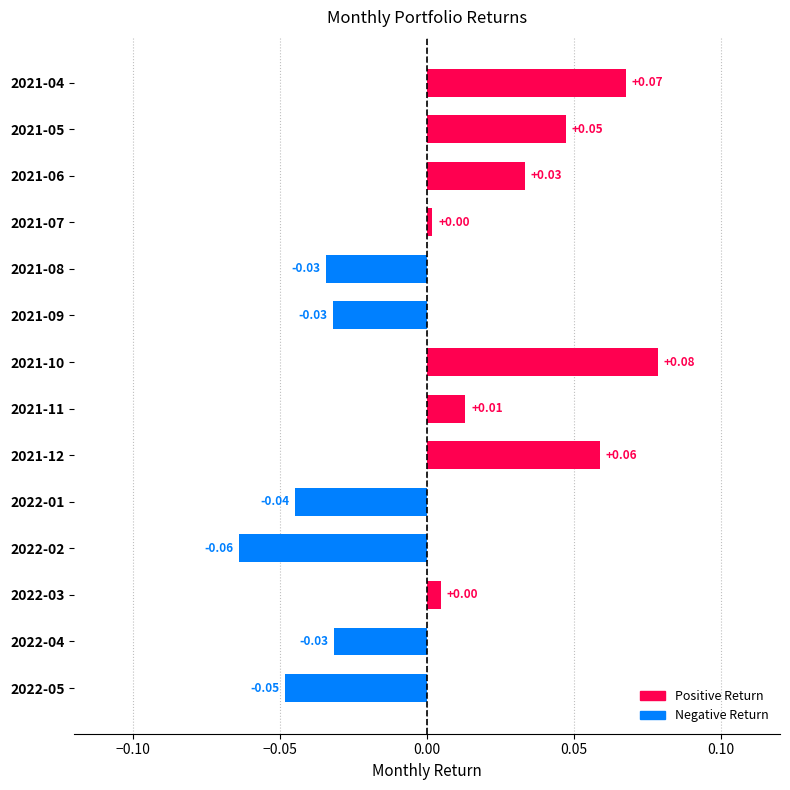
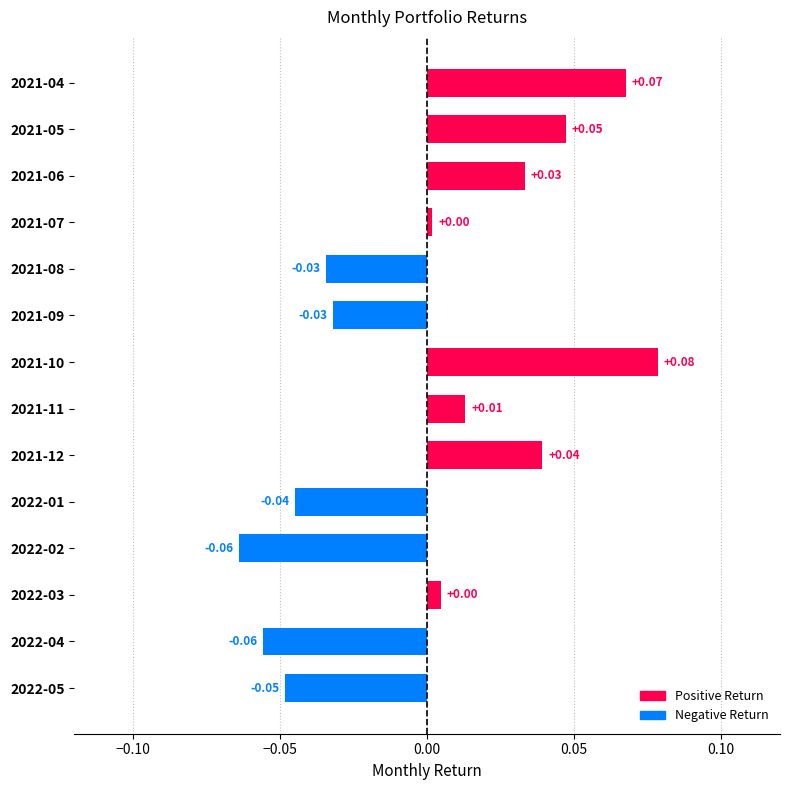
2021-12: +0.06 -> +0.04
2022-04: -0.03 -> -0.06
